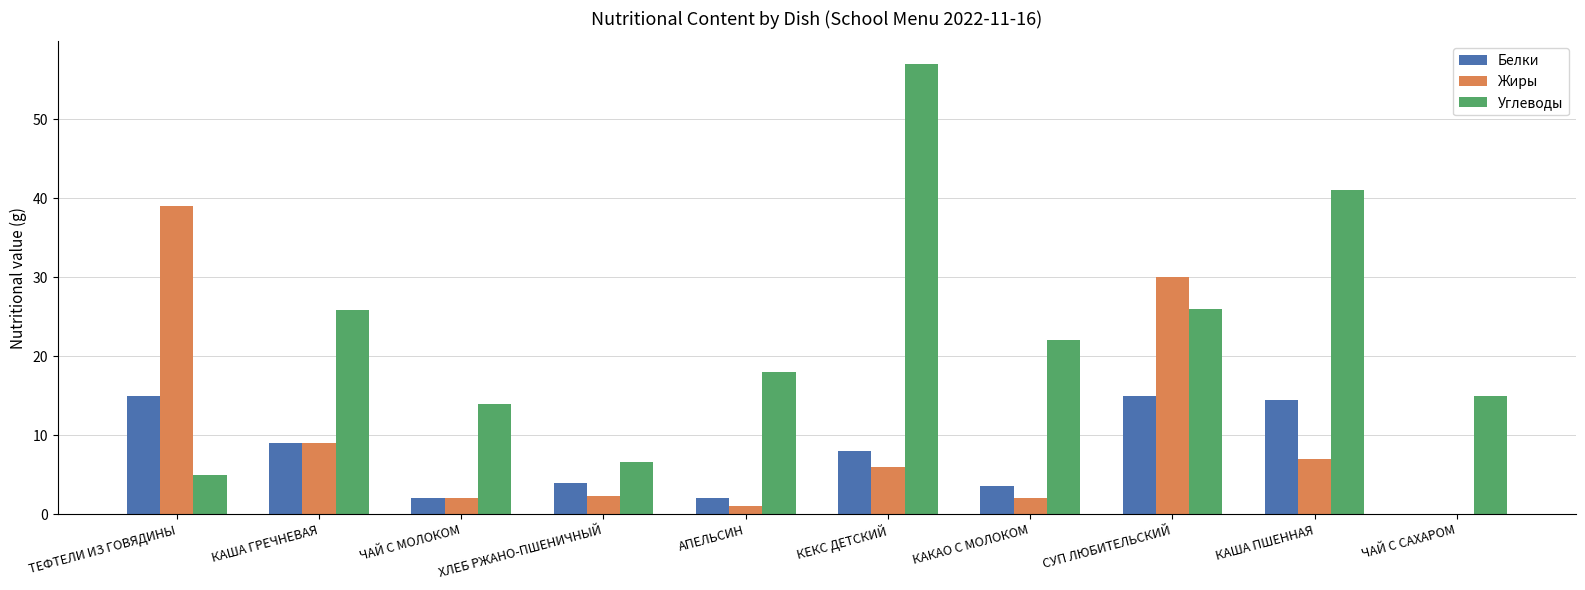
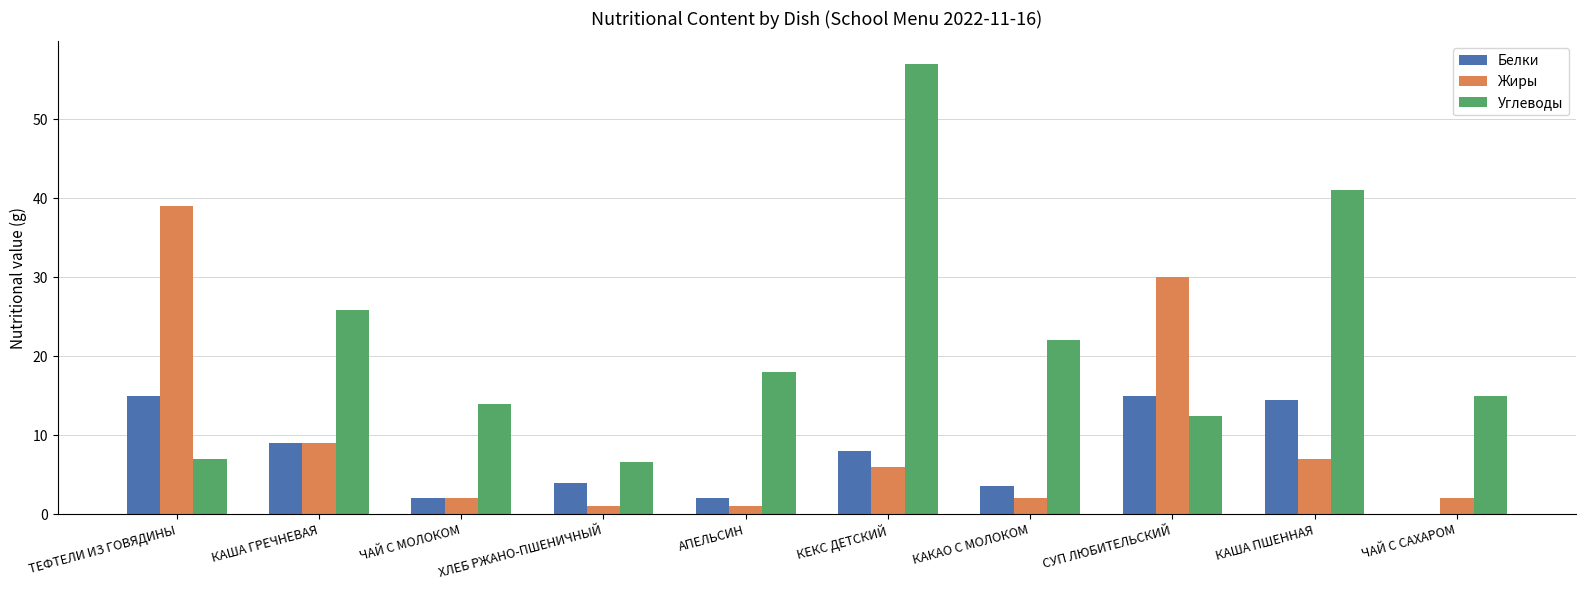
Углеводы, ТЕФТЕЛИ ИЗ ГОВЯДИНЫ: 5 -> 7
Жиры, ХЛЕБ РЖАНО-ПШЕНИЧНЫЙ: 2 -> 1
Углеводы, СУП ЛЮБИТЕЛЬСКИЙ: 26 -> 12
Жиры, ЧАЙ С САХАРОМ: 0 -> 2
